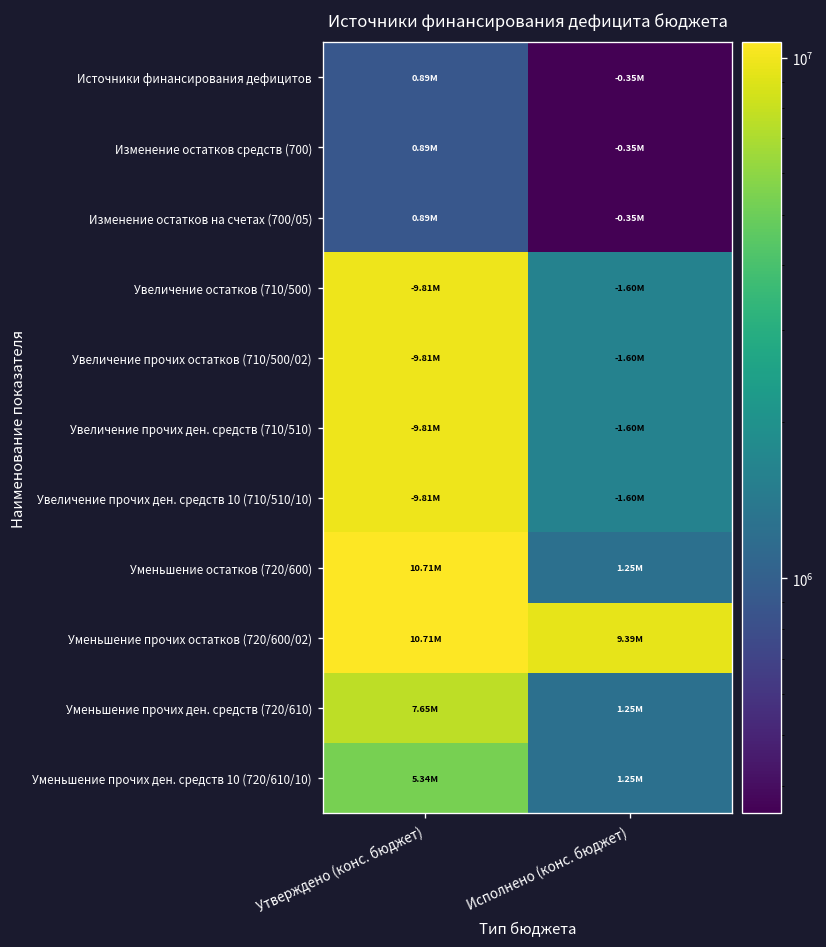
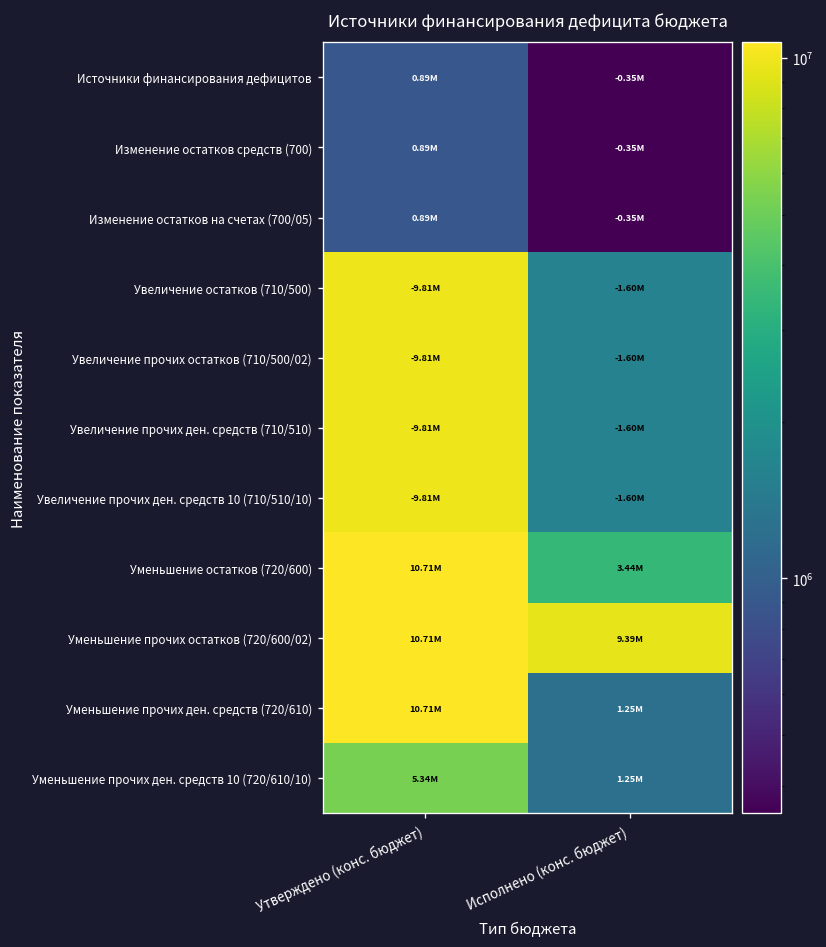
Уменьшение остатков (720/600), Исполнено (конс. бюджет): 1.25M -> 3.44M
Уменьшение прочих ден. средств (720/610), Утверждено (конс. бюджет): 7.65M -> 10.71M
